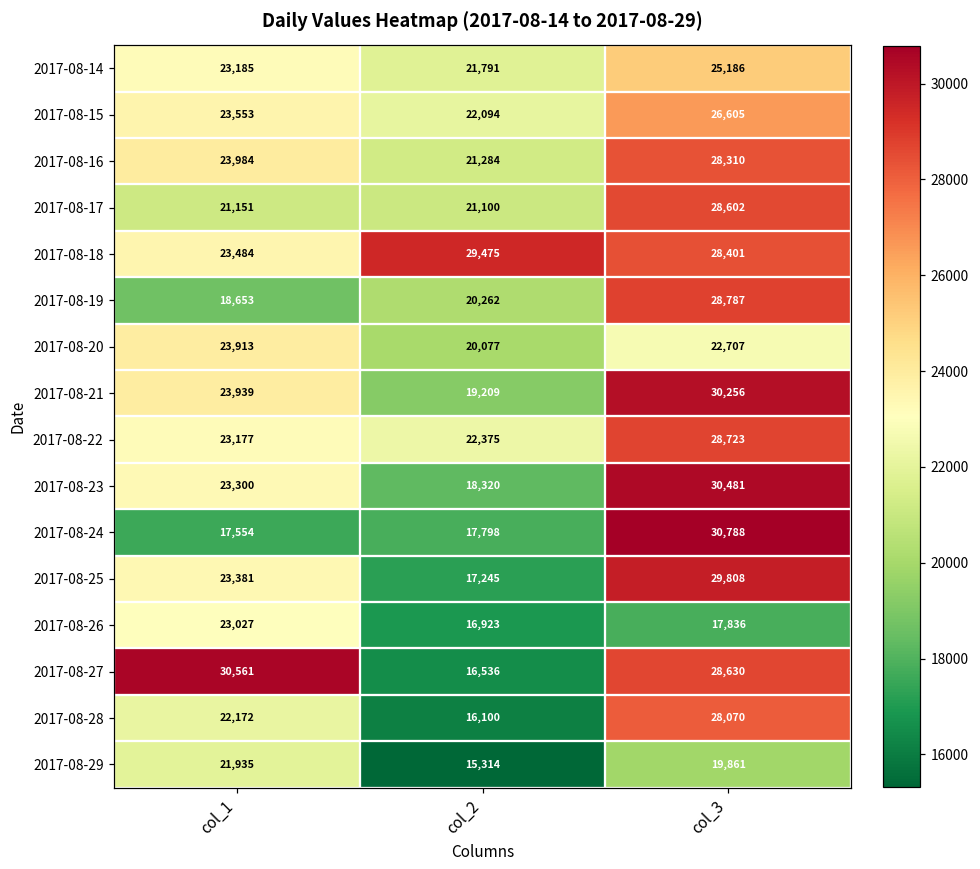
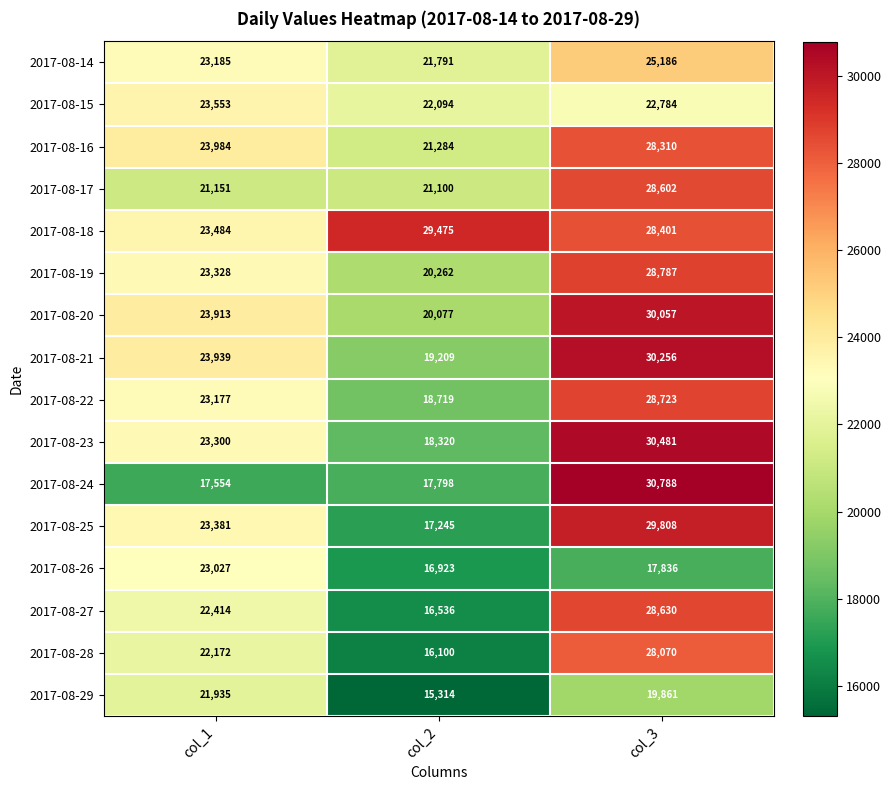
2017-08-15, col_3: 26,605 -> 22,784
2017-08-19, col_1: 18,653 -> 23,328
2017-08-20, col_3: 22,707 -> 30,057
2017-08-22, col_2: 22,375 -> 18,719
2017-08-27, col_1: 30,561 -> 22,414
